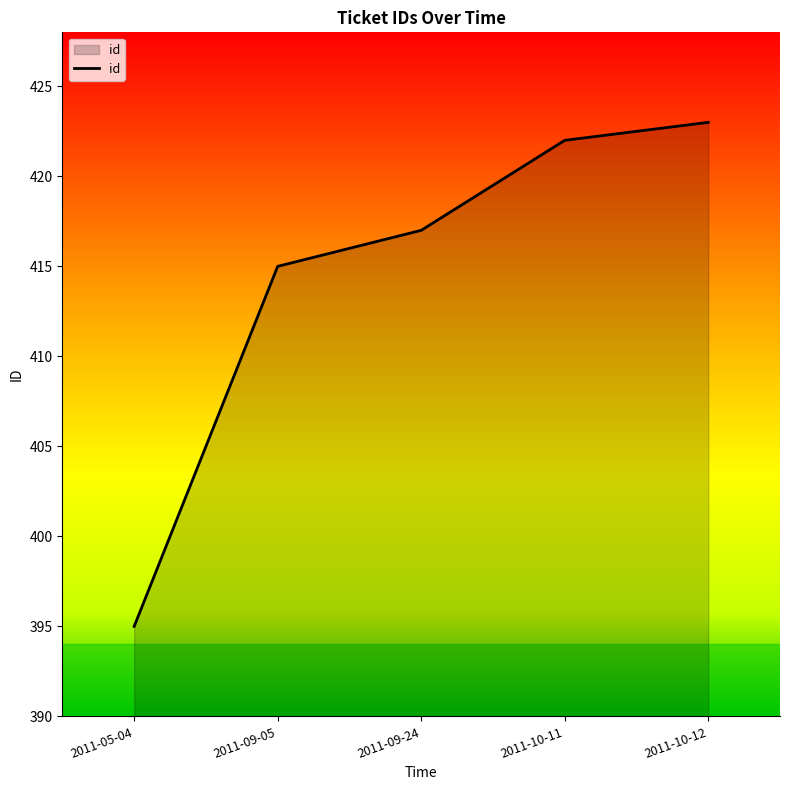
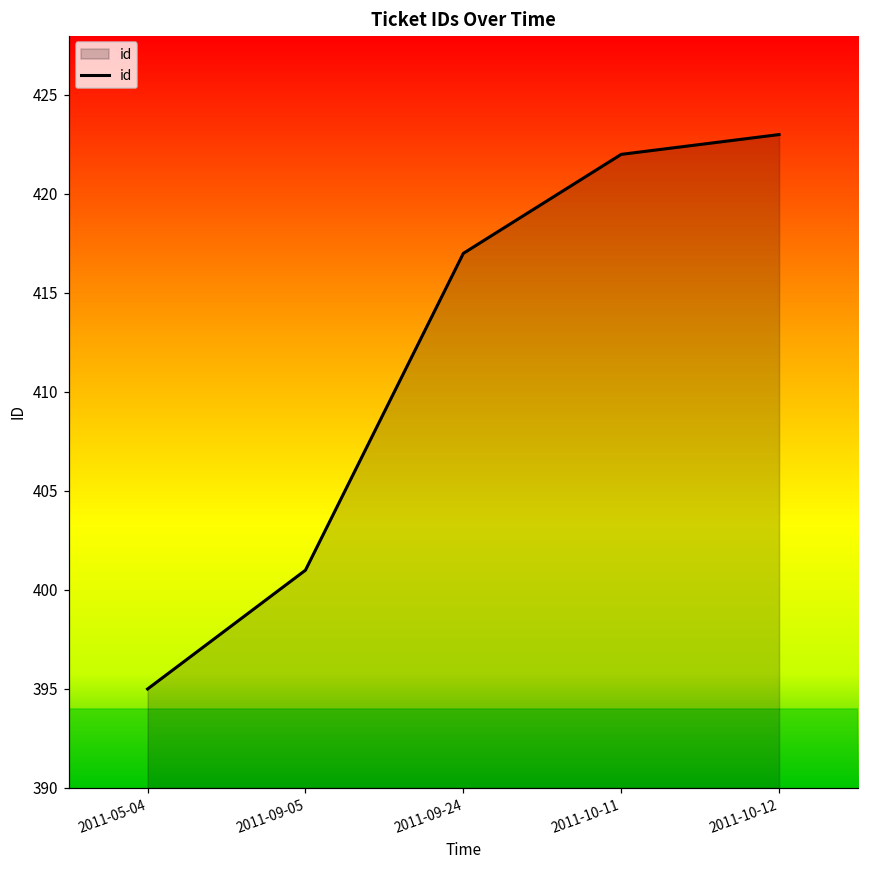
2011-09-05: 415 -> 401
